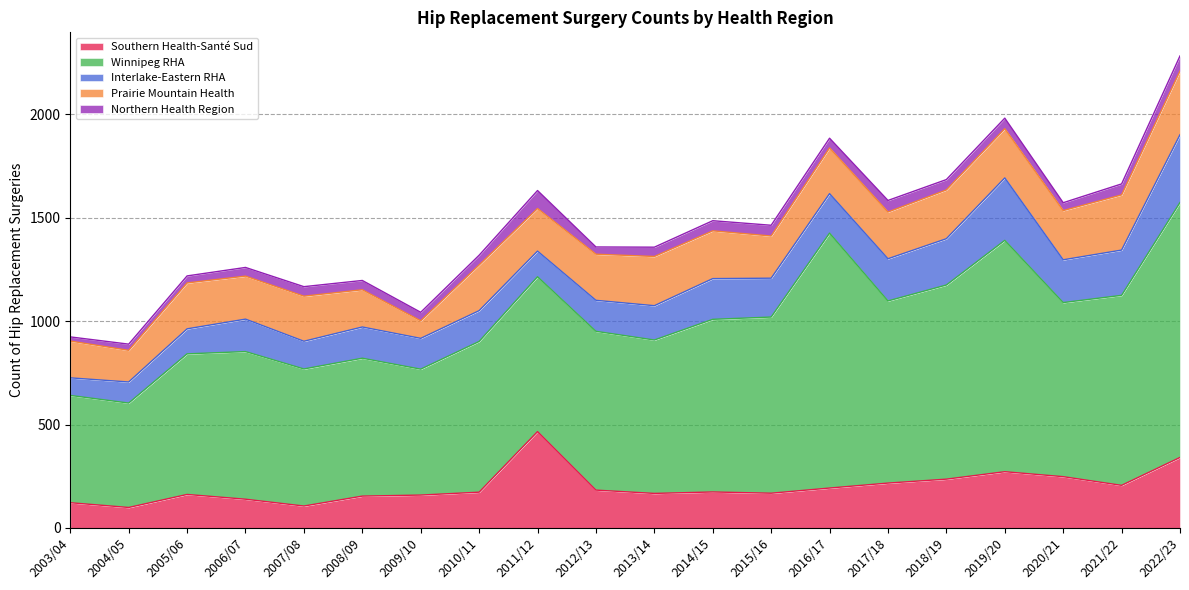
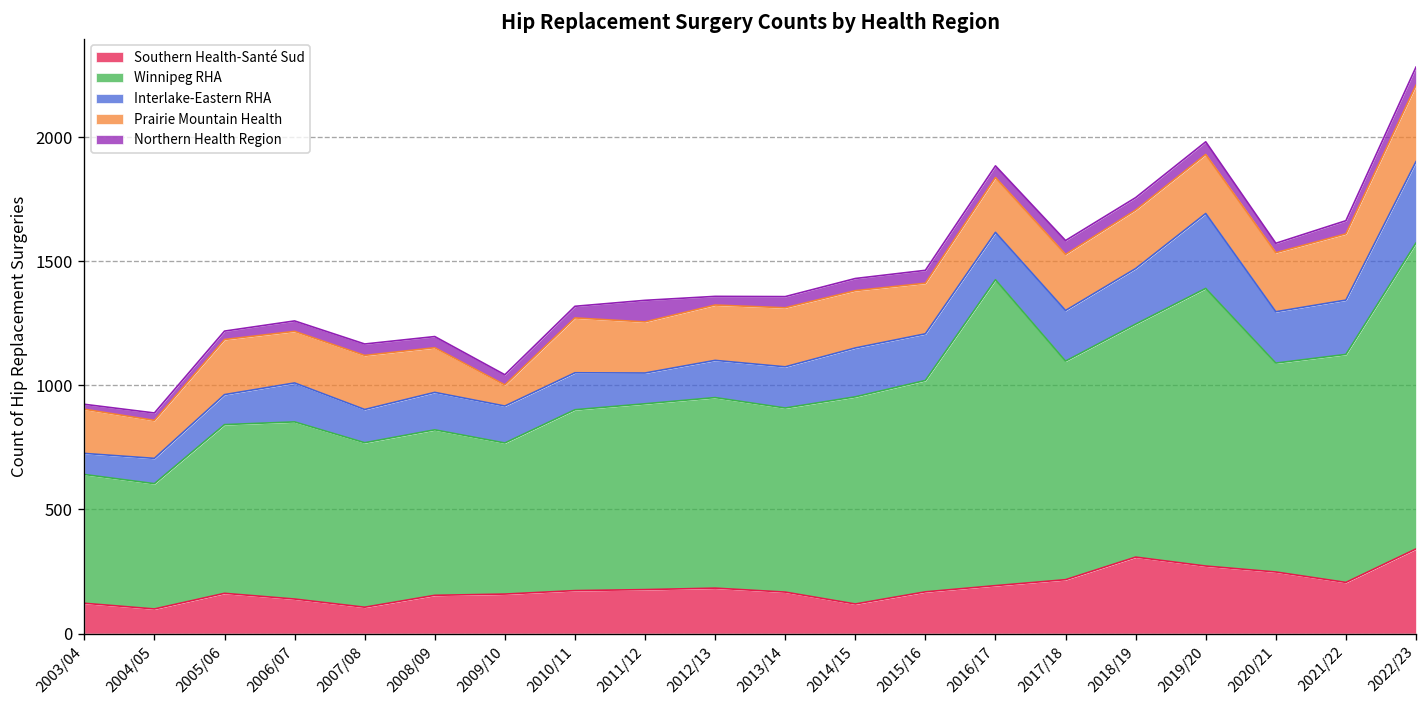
Southern Health-Santé Sud, 2011/12: 470 -> 180
Southern Health-Santé Sud, 2014/15: 170 -> 120
Southern Health-Santé Sud, 2018/19: 240 -> 310
